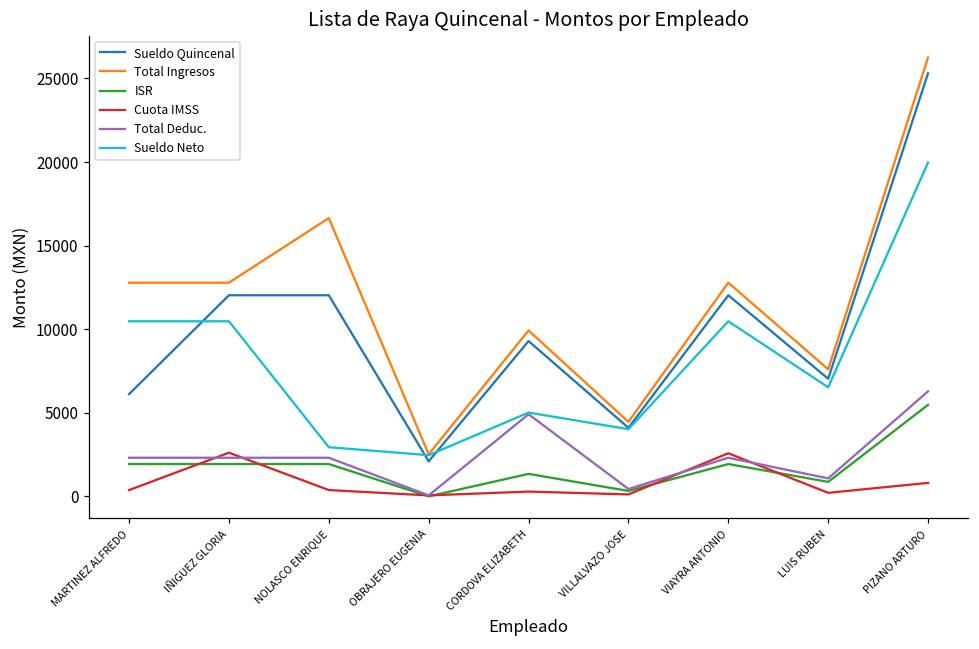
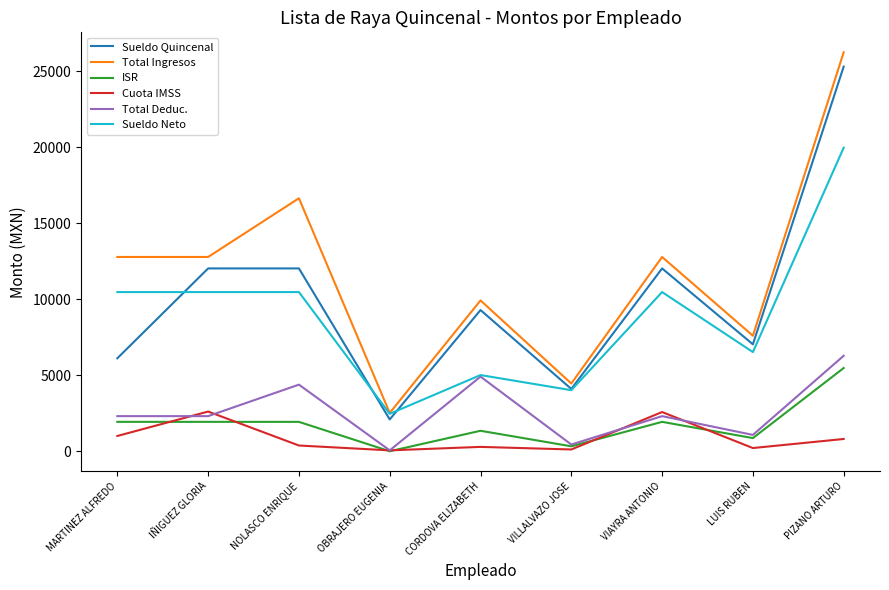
Cuota IMSS, MARTINEZ ALFREDO: 400 -> 1000
Total Deduc., NOLASCO ENRIQUE: 2300 -> 4400
Sueldo Neto, NOLASCO ENRIQUE: 2900 -> 10500
